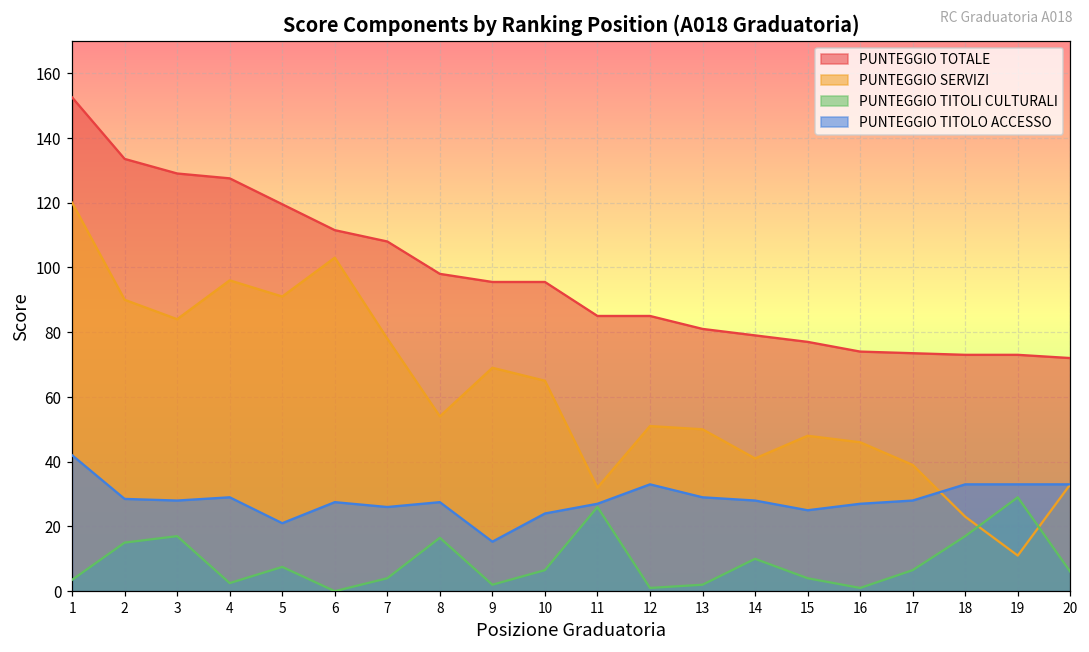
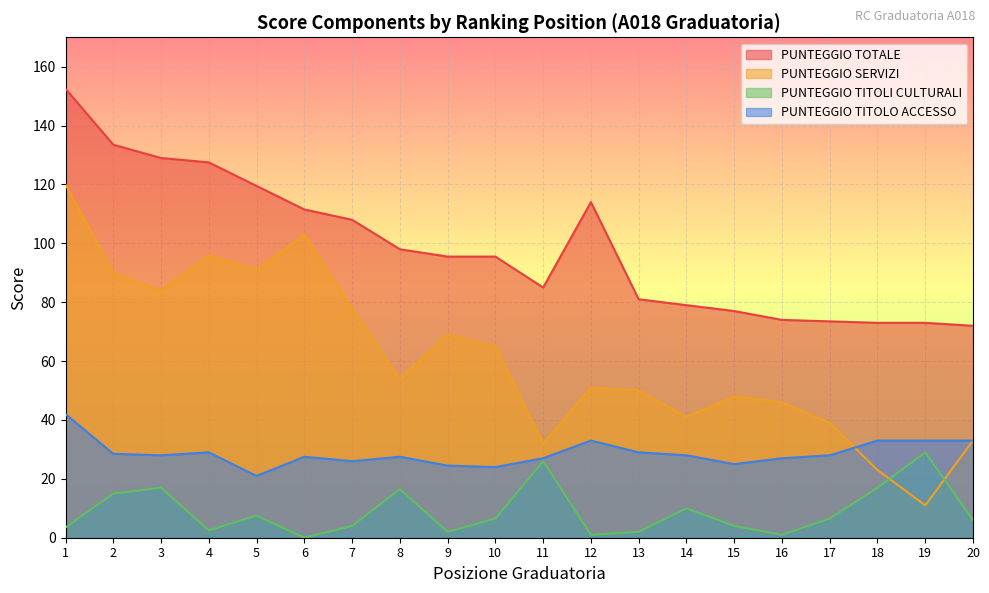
PUNTEGGIO TITOLO ACCESSO, 9: 15 -> 25
PUNTEGGIO TOTALE, 12: 85 -> 114
